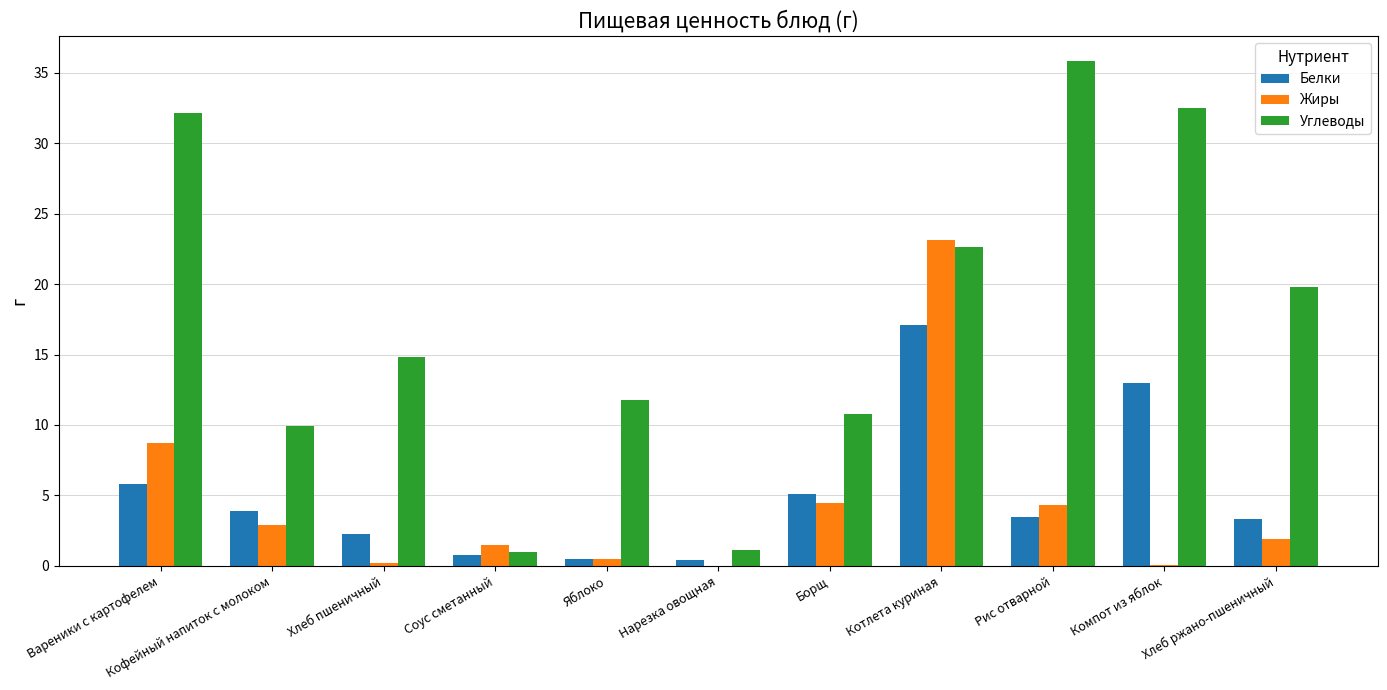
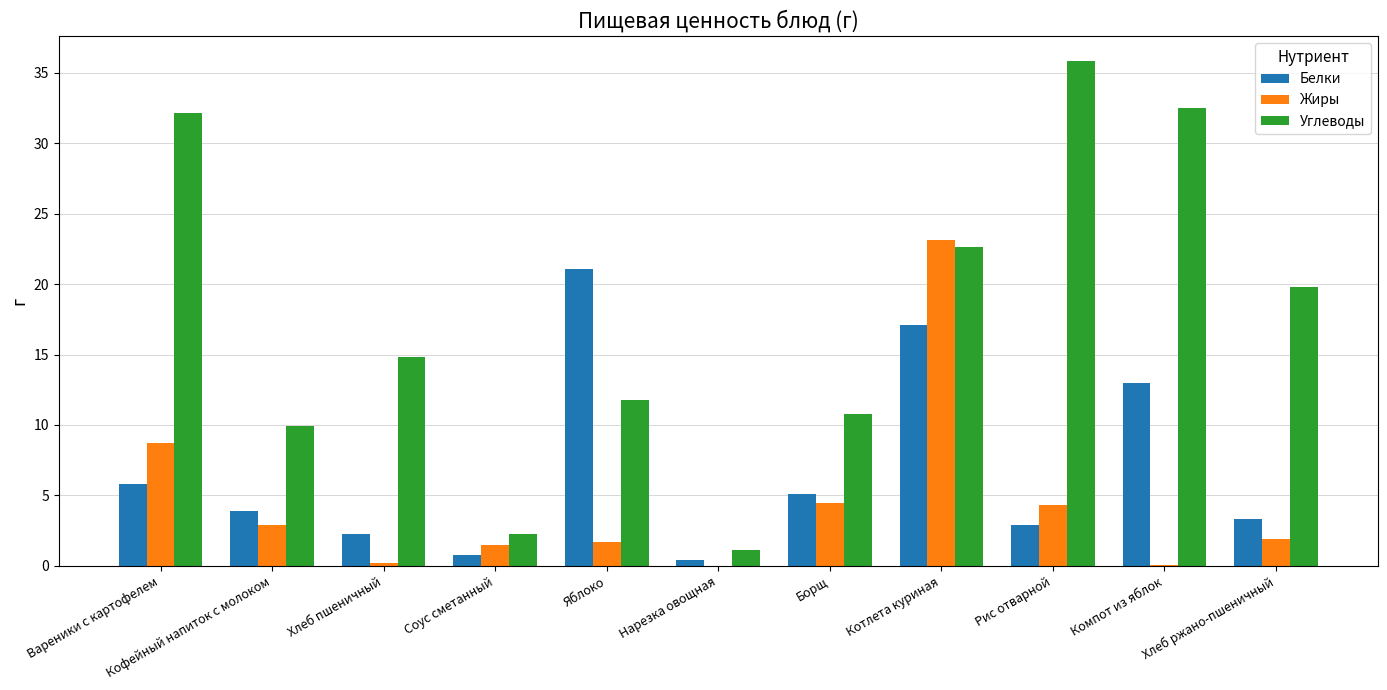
Углеводы, Соус сметанный: 1.0 -> 2.3
Белки, Яблоко: 0.5 -> 21.1
Жиры, Яблоко: 0.5 -> 1.7
Белки, Рис отварной: 3.5 -> 2.9
